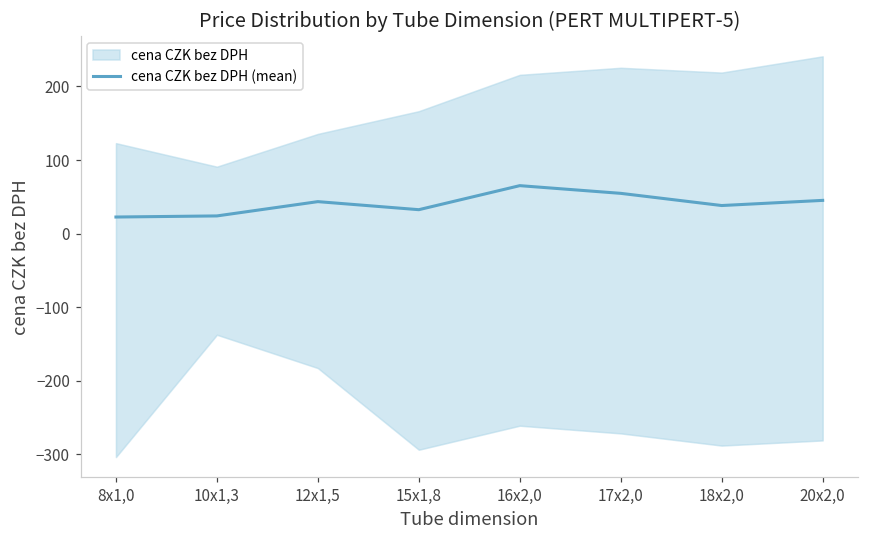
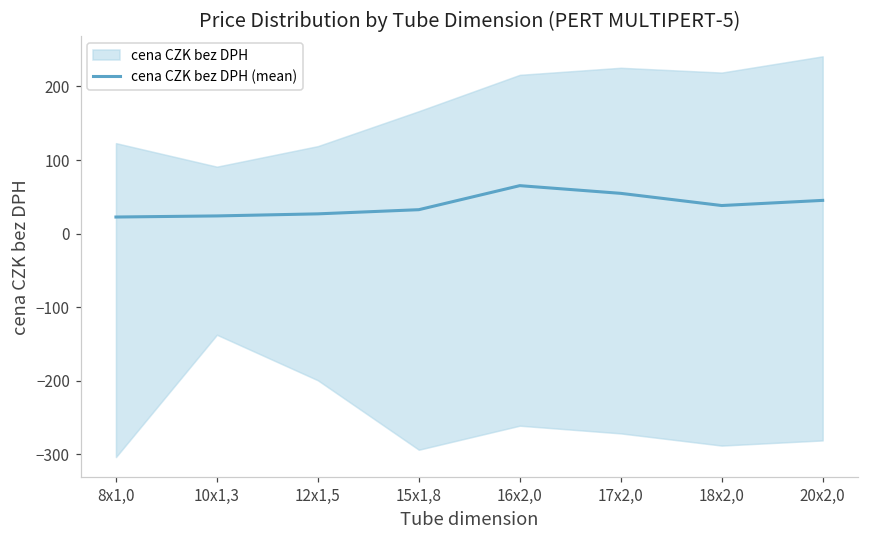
cena CZK bez DPH (mean), 12x1,5: 40 -> 30
